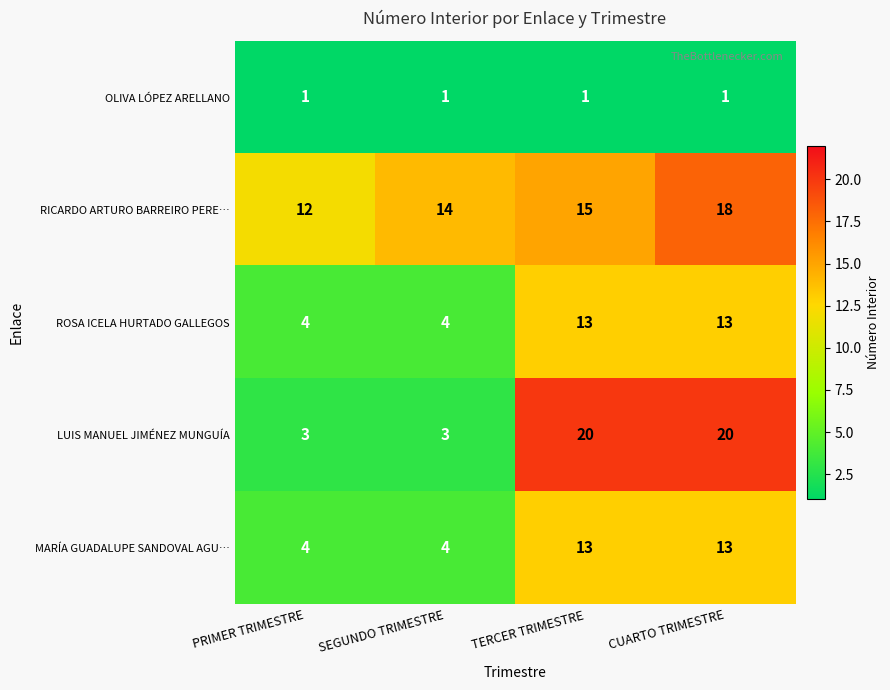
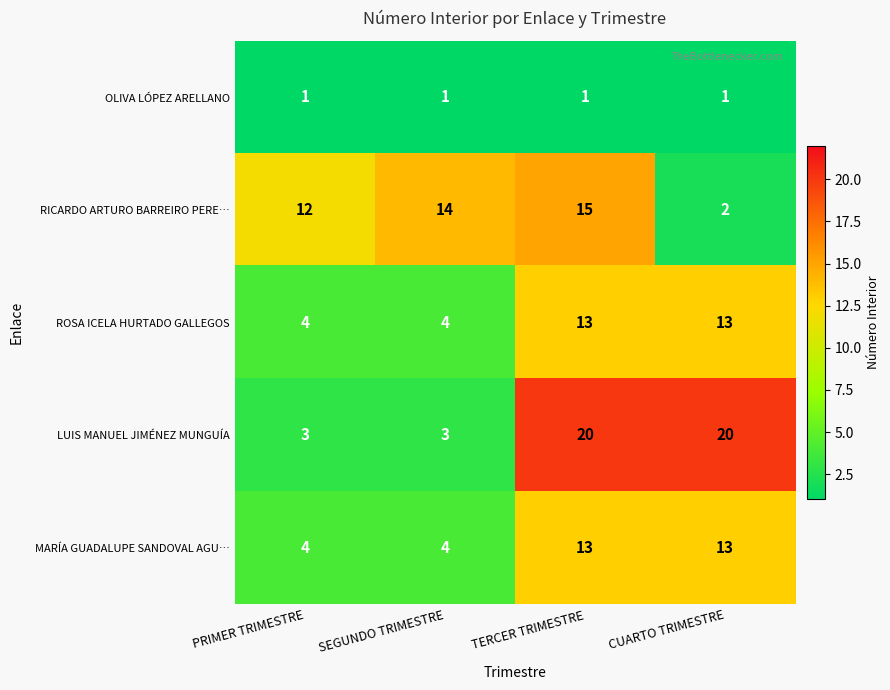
RICARDO ARTURO BARREIRO PERE…, CUARTO TRIMESTRE: 18 -> 2
